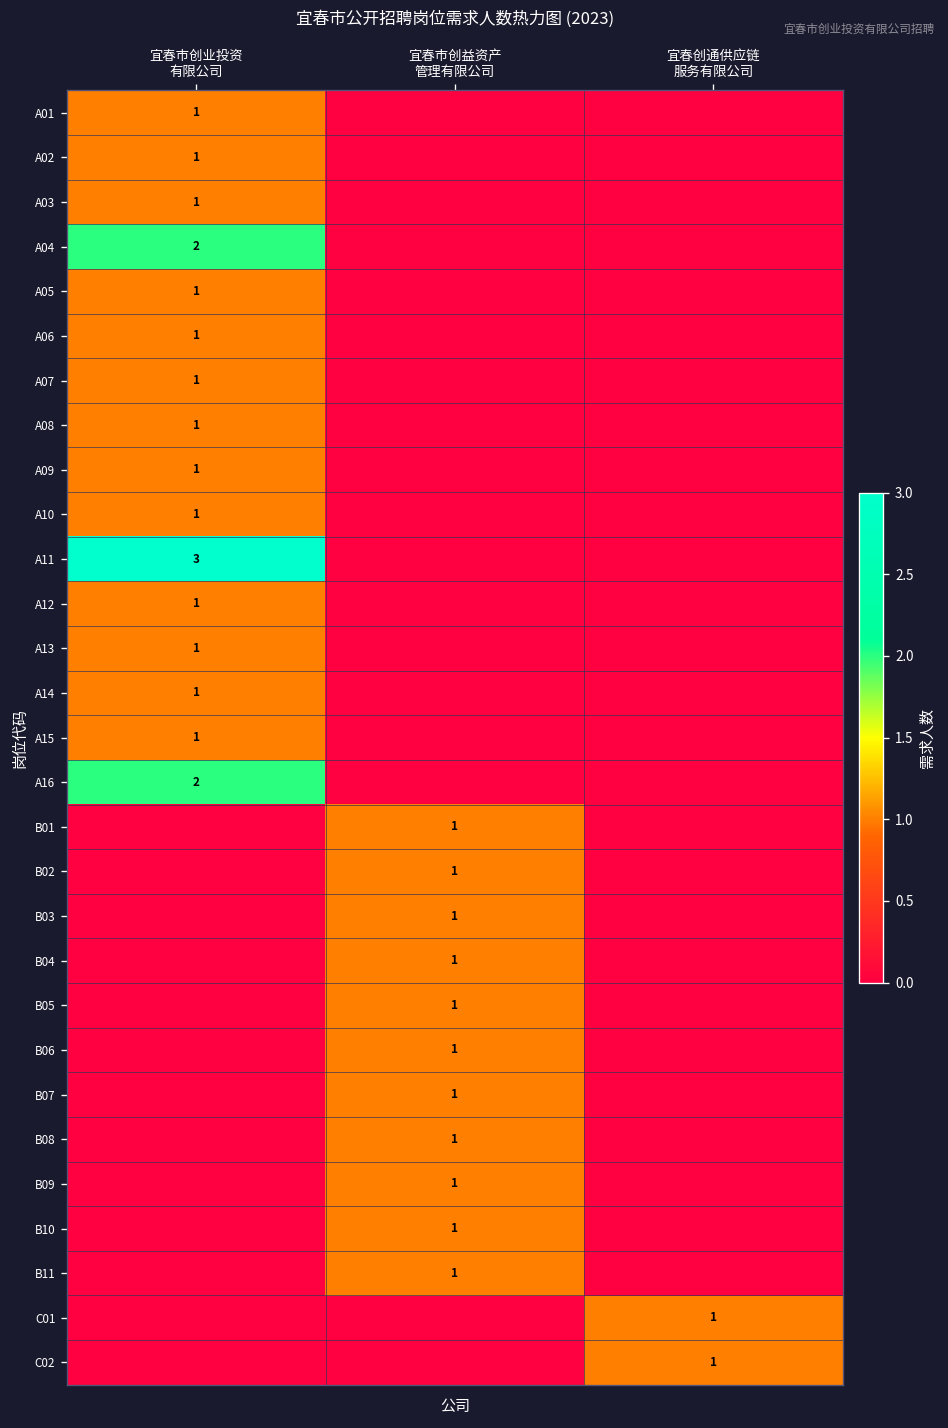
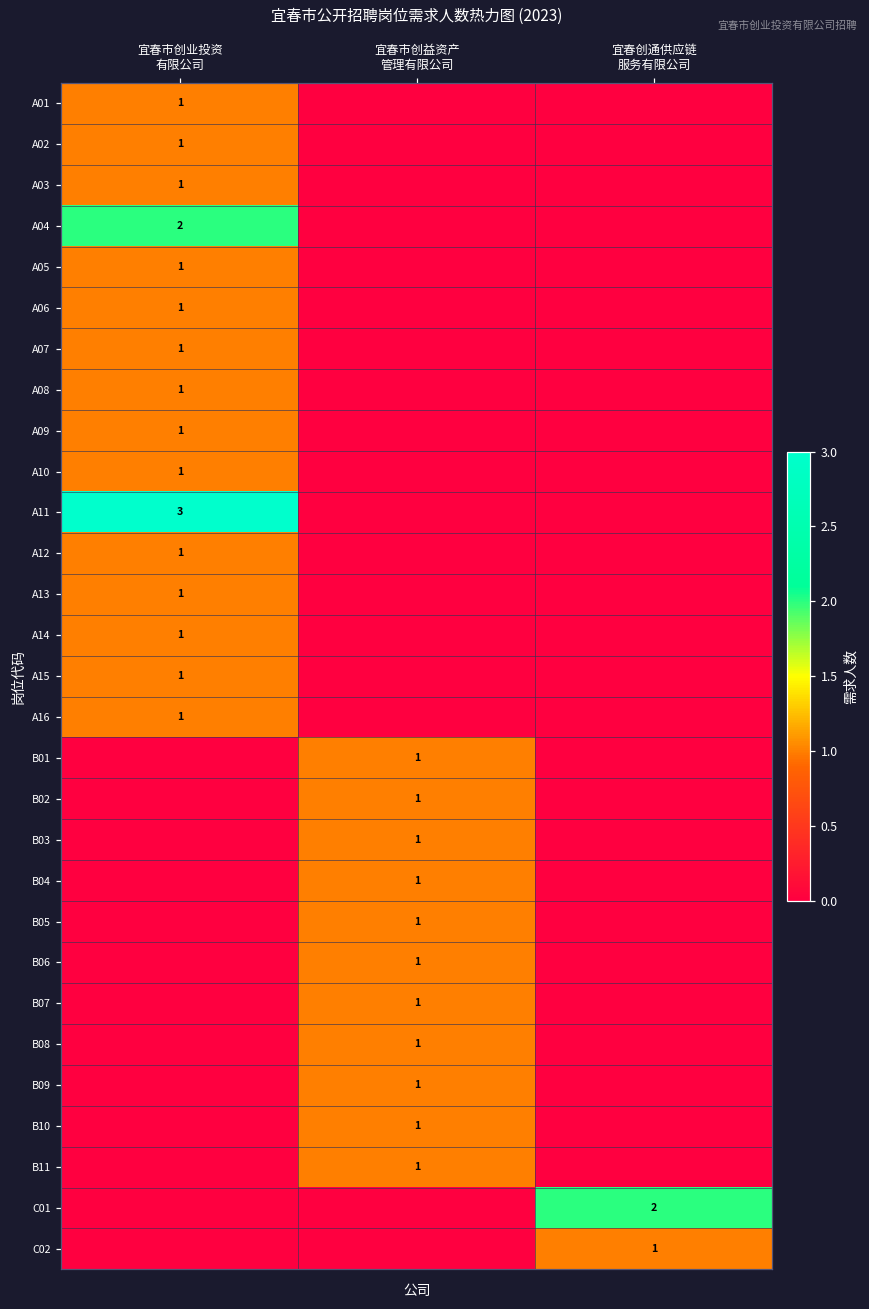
A16, 宜春市创业投资 有限公司: 2 -> 1
C01, 宜春创通供应链 服务有限公司: 1 -> 2
